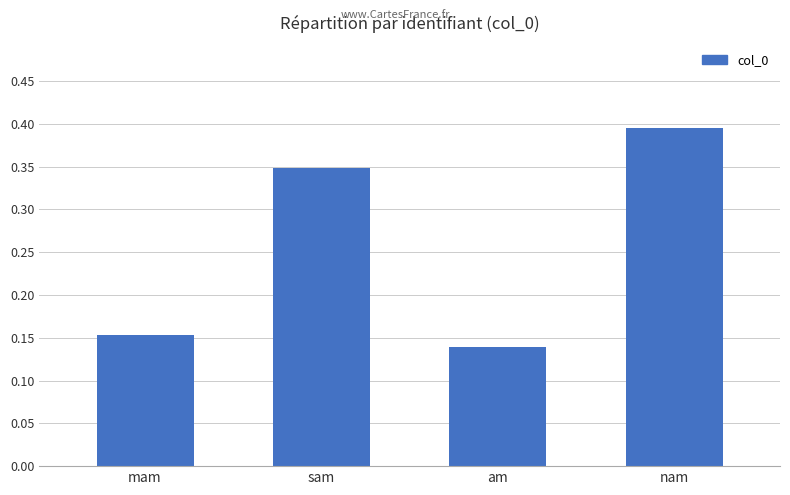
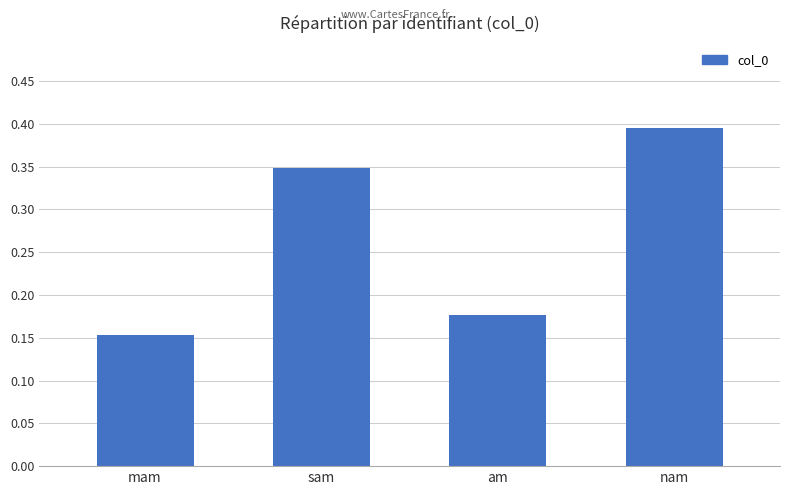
am: 0.14 -> 0.18
